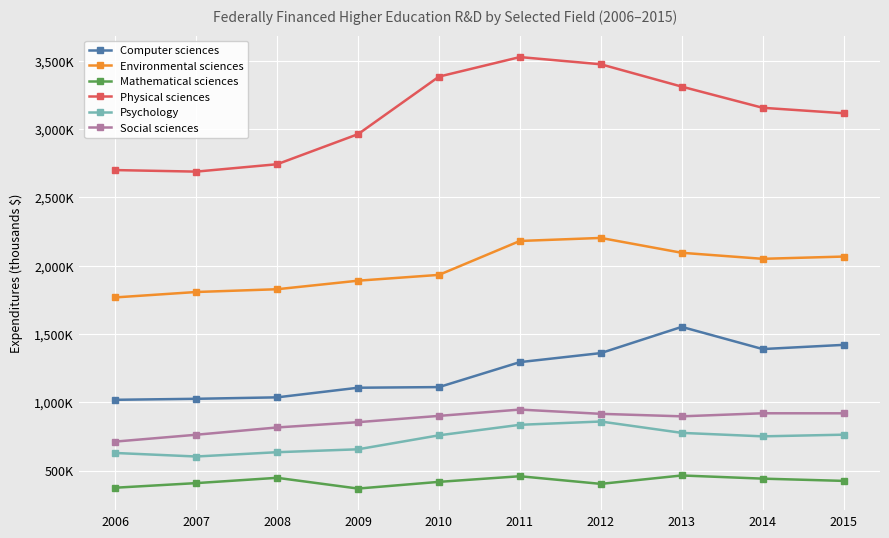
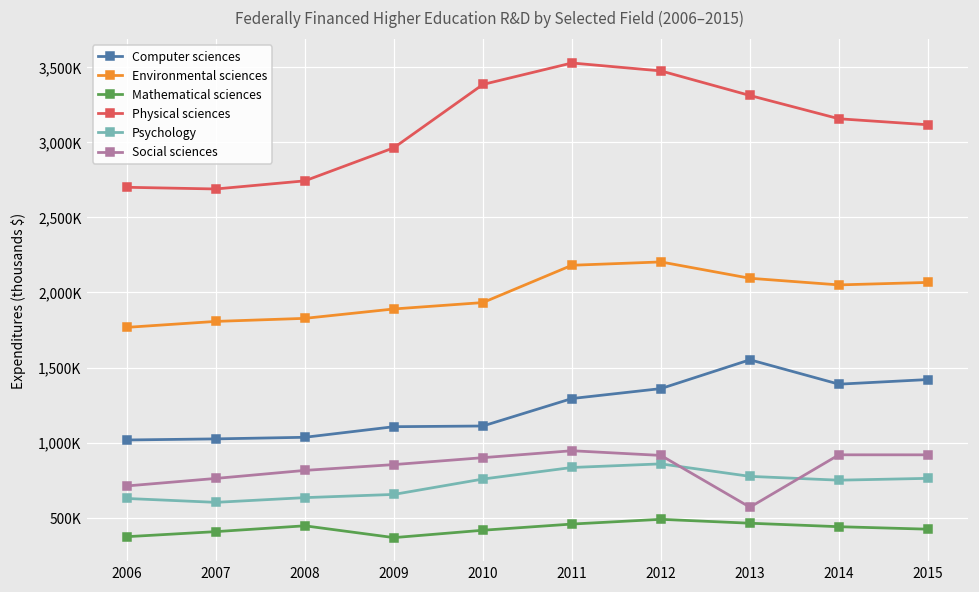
Mathematical sciences, 2012: 400,000 -> 490,000
Social sciences, 2013: 900,000 -> 570,000
